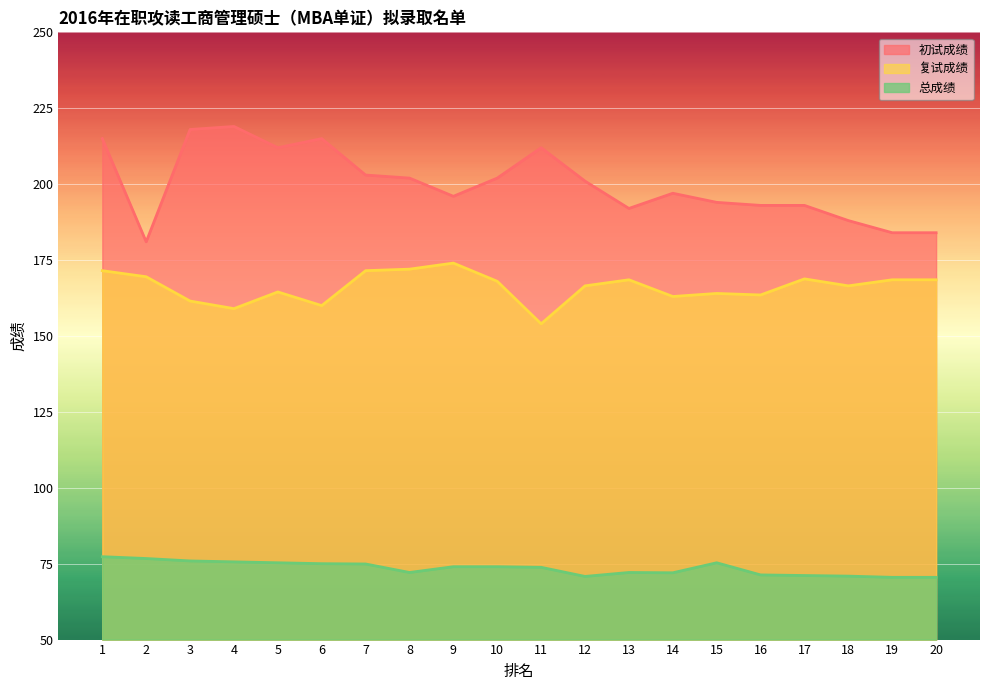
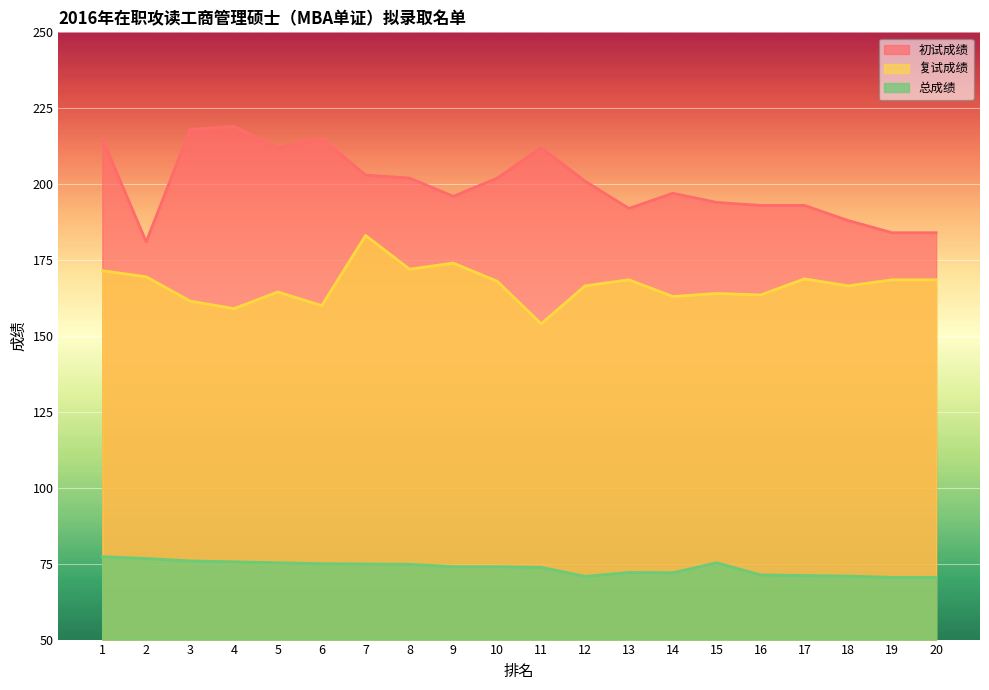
复试成绩, 7: 172 -> 183
总成绩, 8: 72 -> 75
